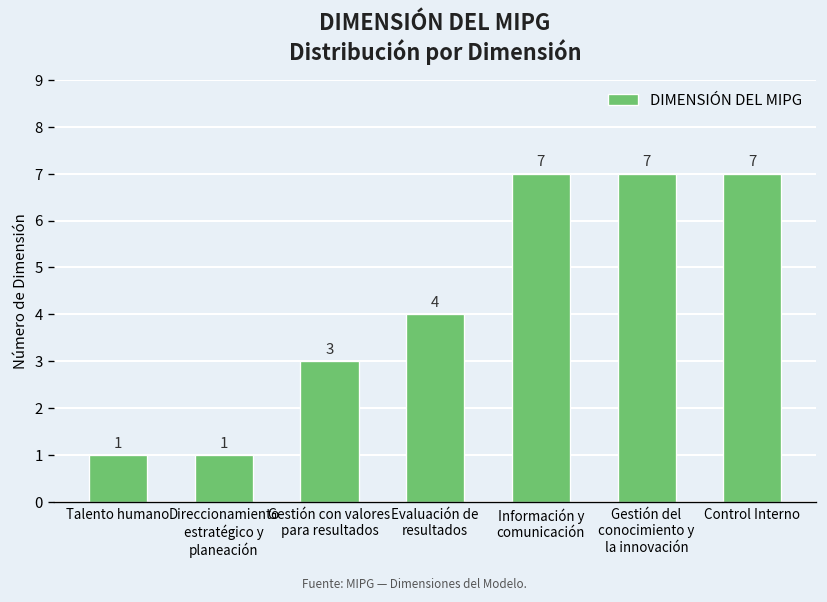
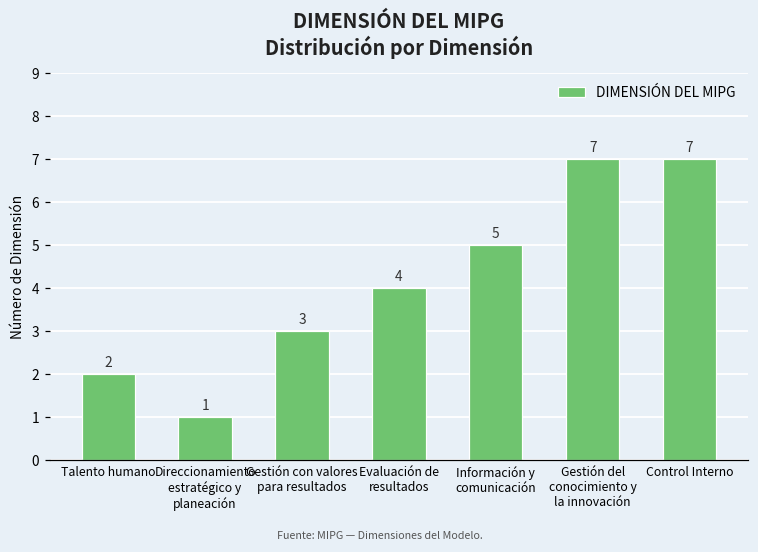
Talento humano: 1 -> 2
Información y comunicación: 7 -> 5
